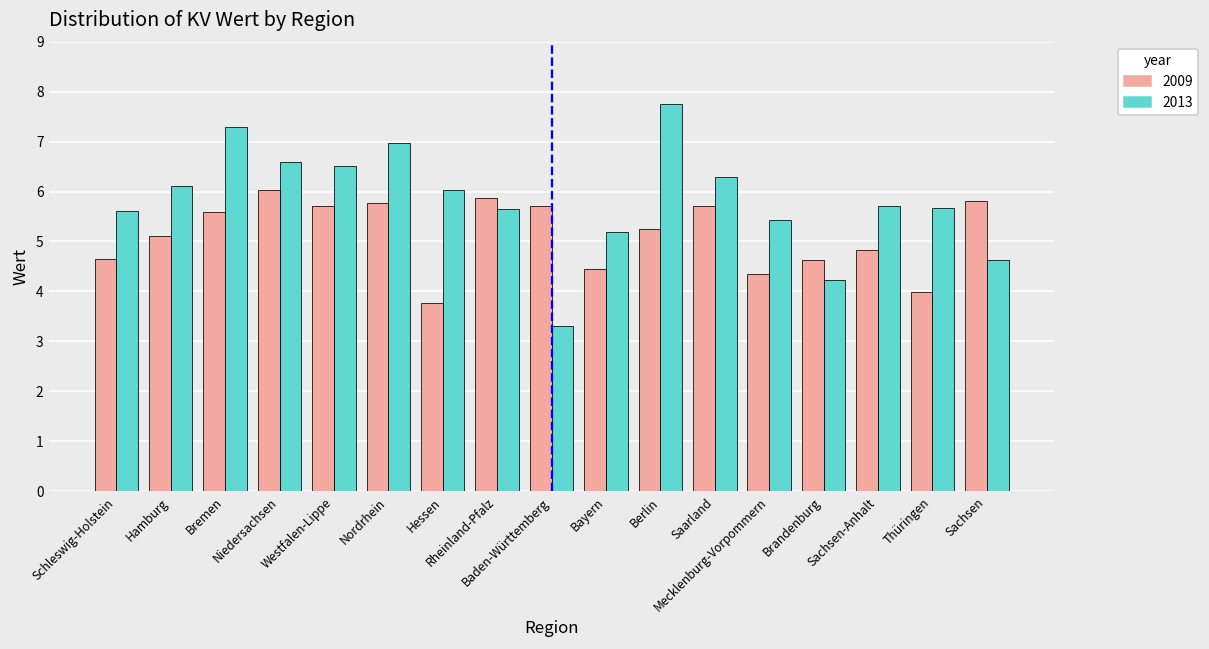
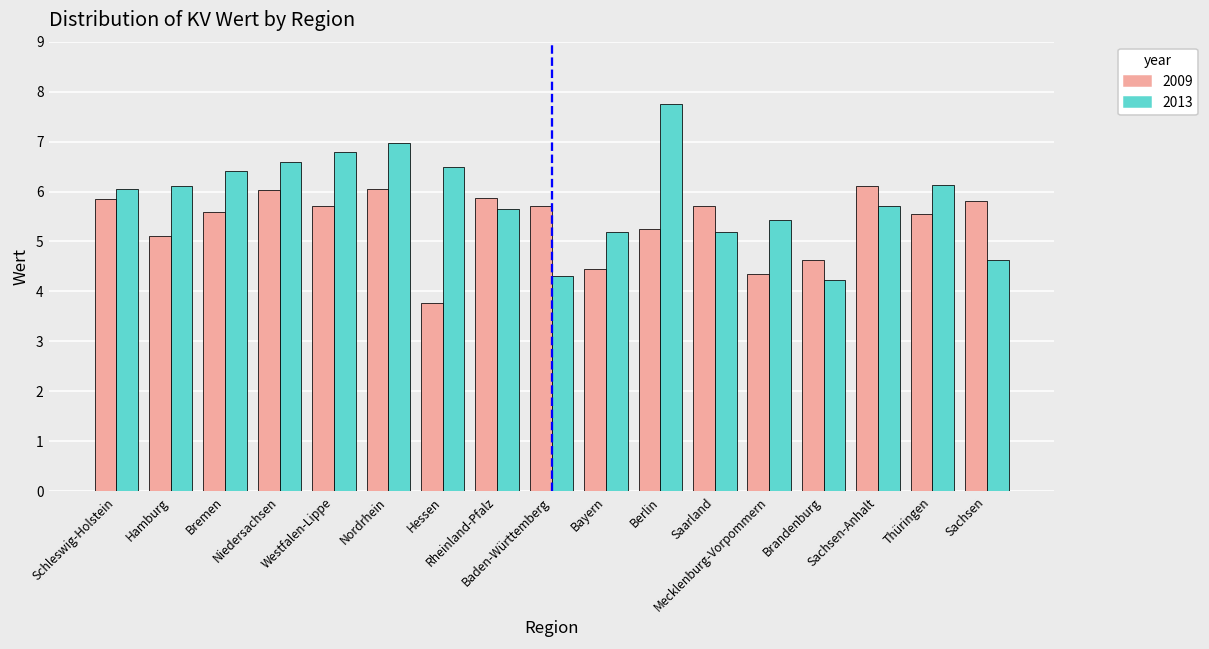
2009, Schleswig-Holstein: 4.7 -> 5.9
2013, Schleswig-Holstein: 5.6 -> 6.1
2013, Bremen: 7.3 -> 6.4
2013, Westfalen-Lippe: 6.5 -> 6.8
2009, Nordrhein: 5.8 -> 6.1
2013, Hessen: 6.0 -> 6.5
2013, Baden-Württemberg: 3.3 -> 4.3
2013, Saarland: 6.3 -> 5.2
2009, Sachsen-Anhalt: 4.8 -> 6.1
2009, Thüringen: 4.0 -> 5.6
2013, Thüringen: 5.7 -> 6.1
